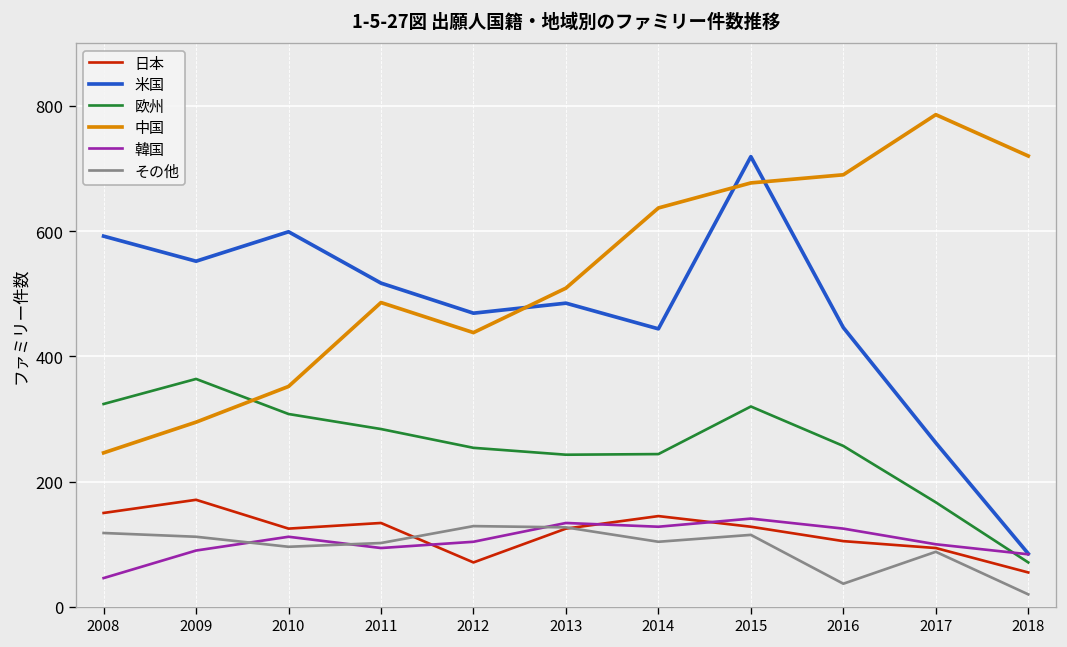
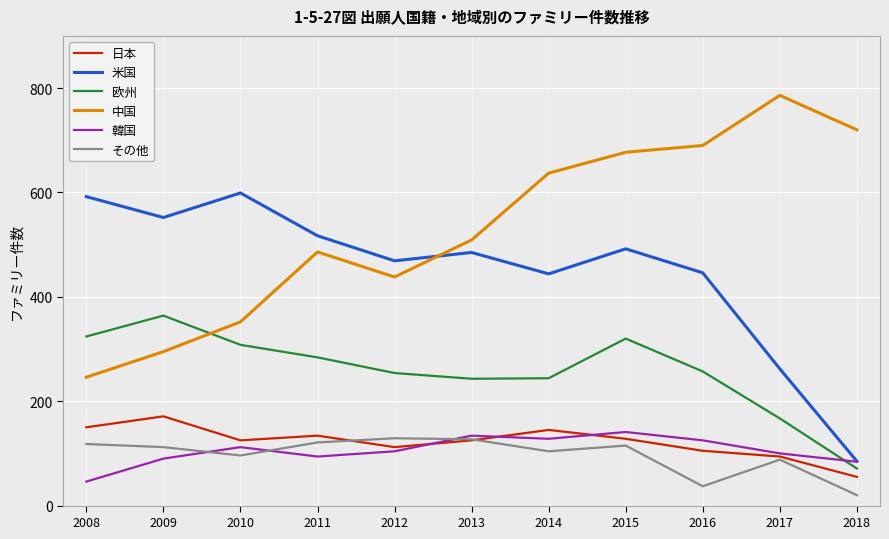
その他, 2011: 100 -> 120
日本, 2012: 70 -> 110
米国, 2015: 720 -> 490
